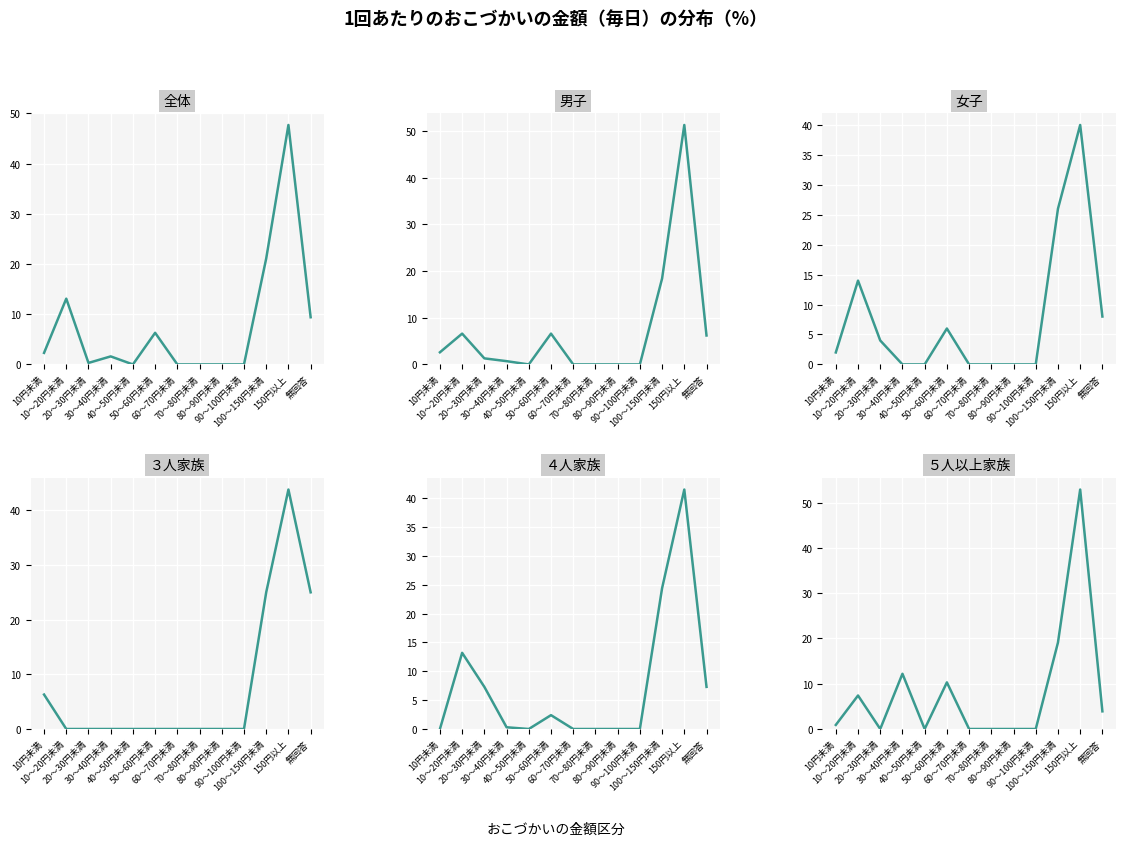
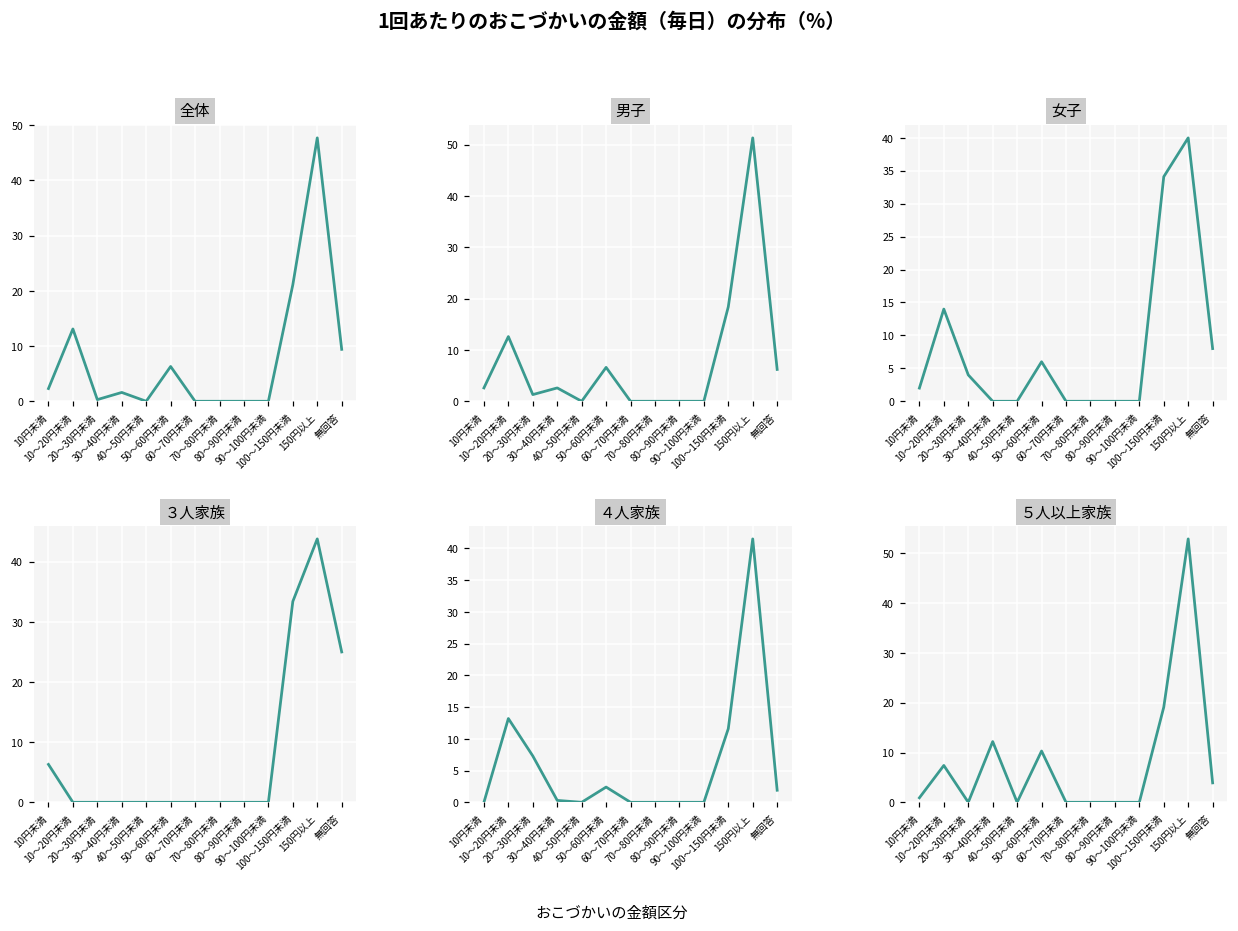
男子, 10～20円未満: 7 -> 13
男子, 30～40円未満: 1 -> 3
女子, 100～150円未満: 26 -> 34
３人家族, 100～150円未満: 25 -> 33
４人家族, 100～150円未満: 24 -> 12
４人家族, 無回答: 7 -> 2
